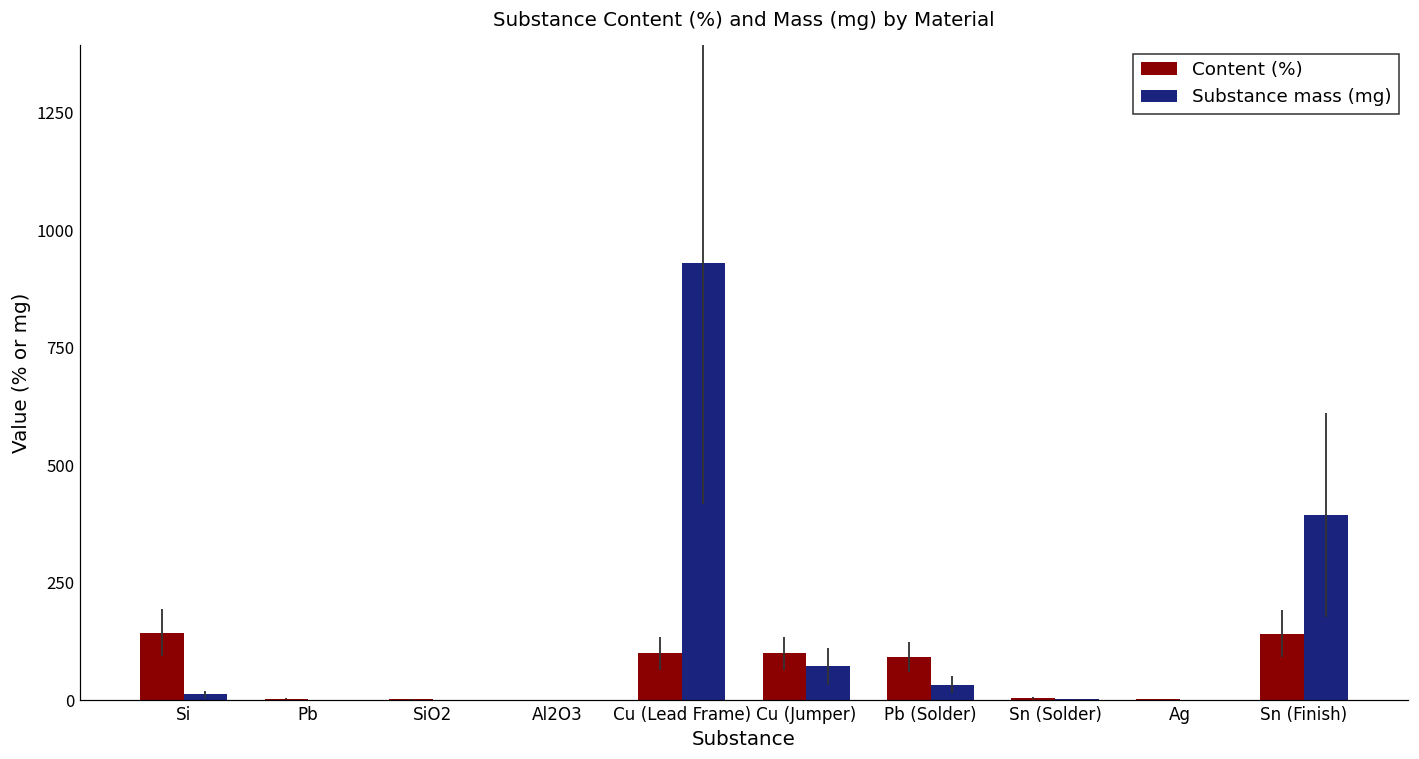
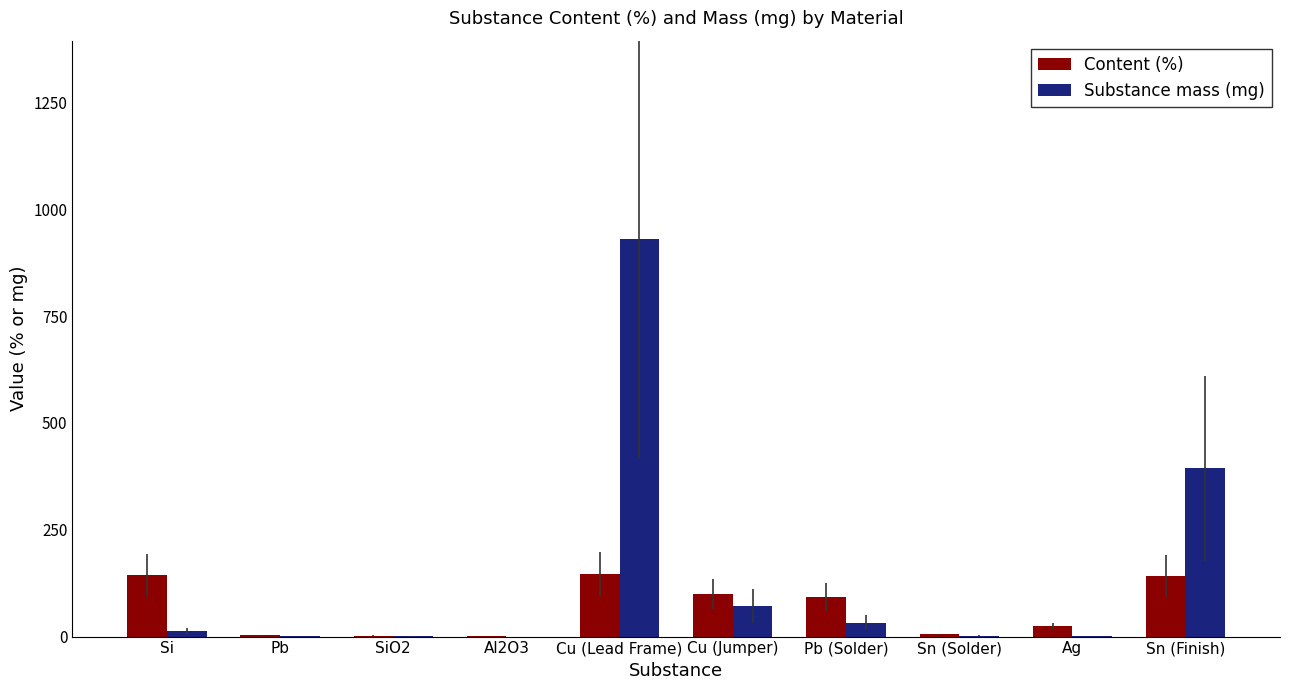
Content (%), Cu (Lead Frame): 100 -> 150
Content (%), Ag: 0 -> 20
